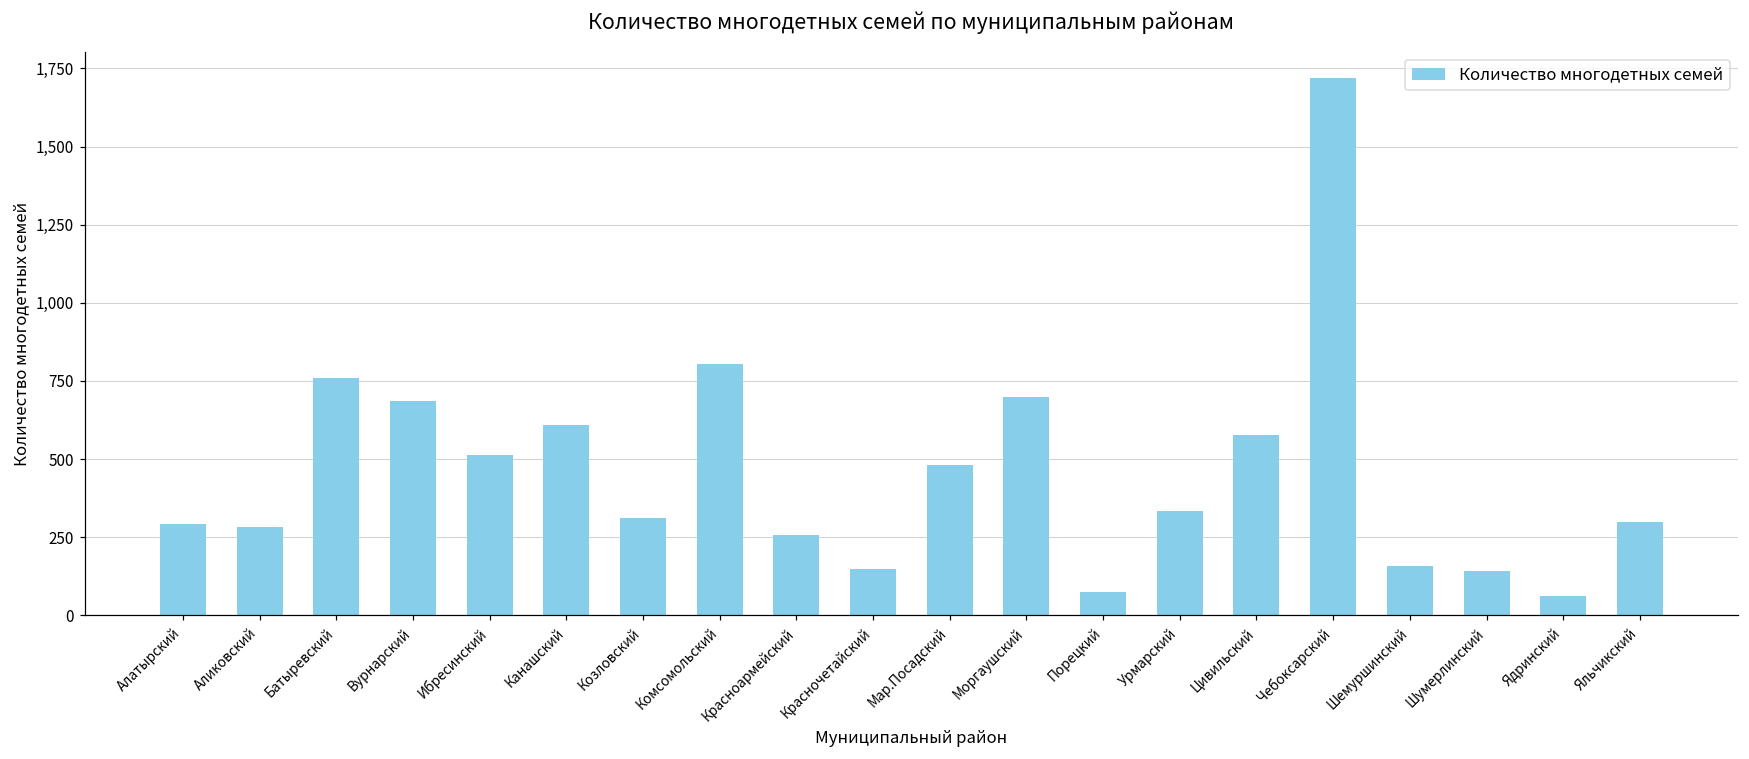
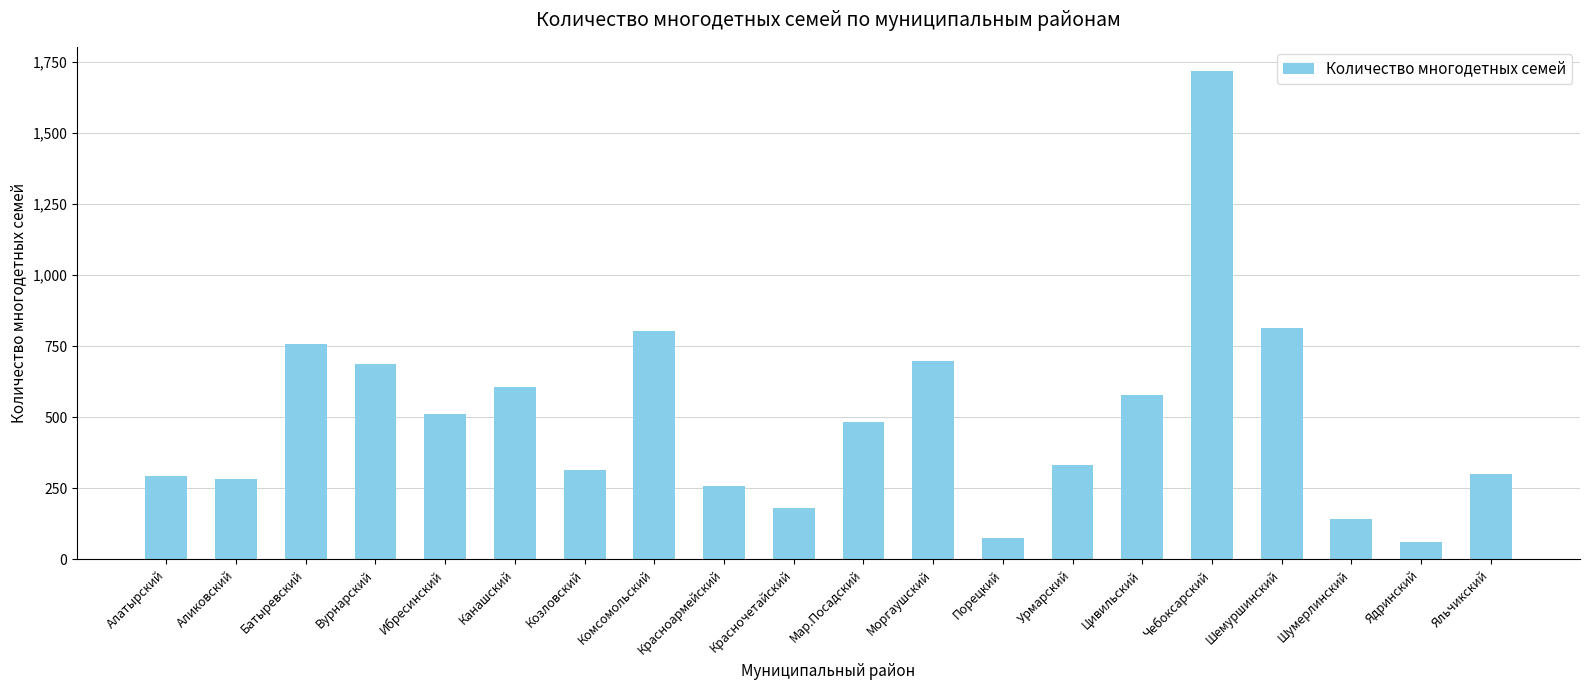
Красночетайский: 150 -> 180
Шемуршинский: 160 -> 810
